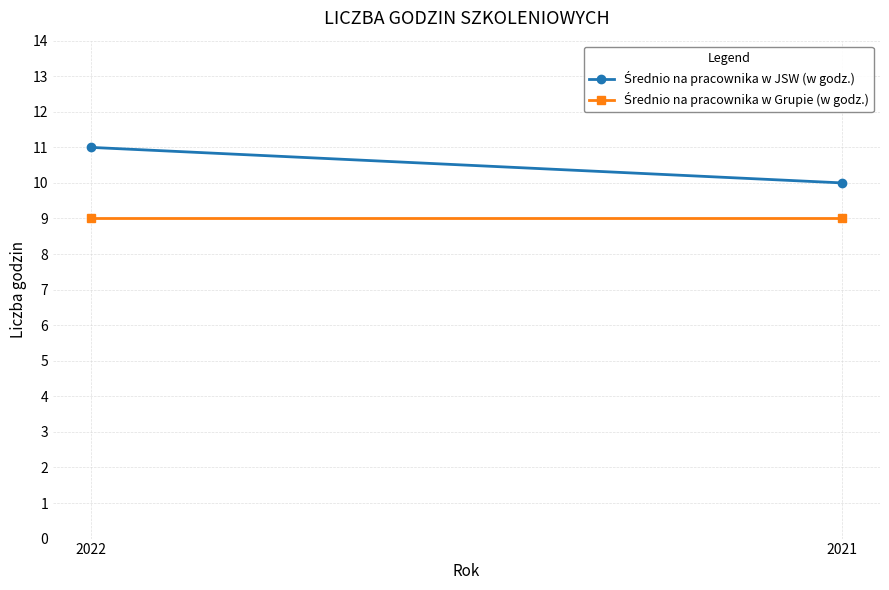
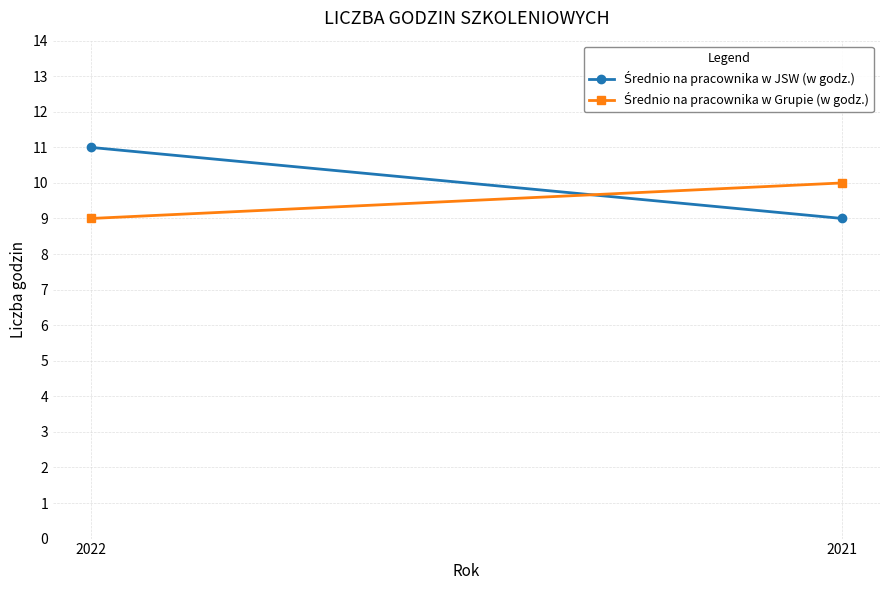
Średnio na pracownika w JSW (w godz.), 2021: 10 -> 9
Średnio na pracownika w Grupie (w godz.), 2021: 9 -> 10
